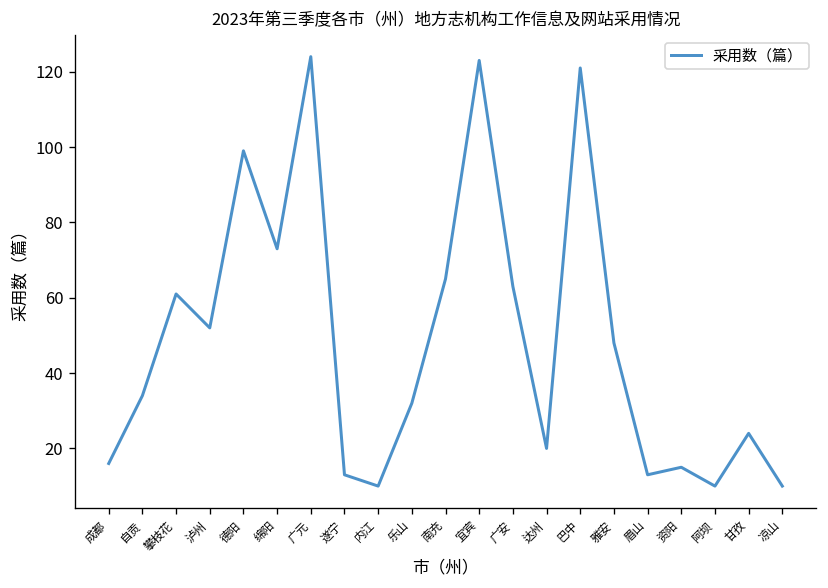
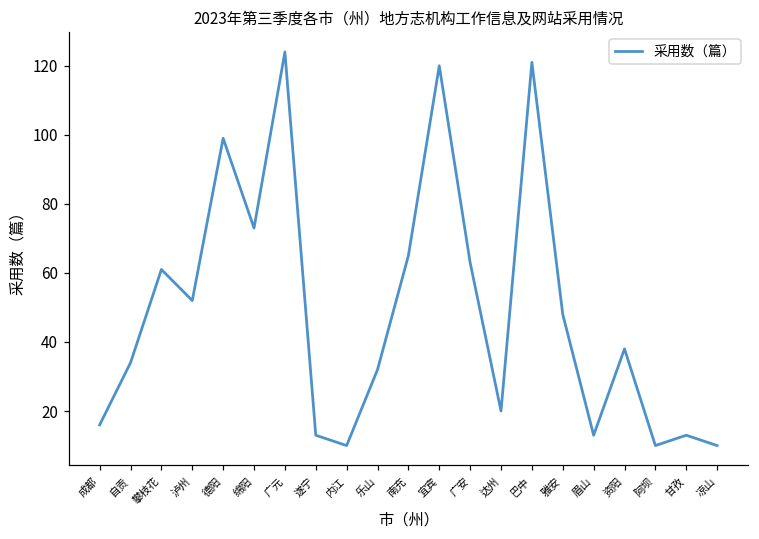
宜宾: 123 -> 120
资阳: 15 -> 38
甘孜: 24 -> 13
